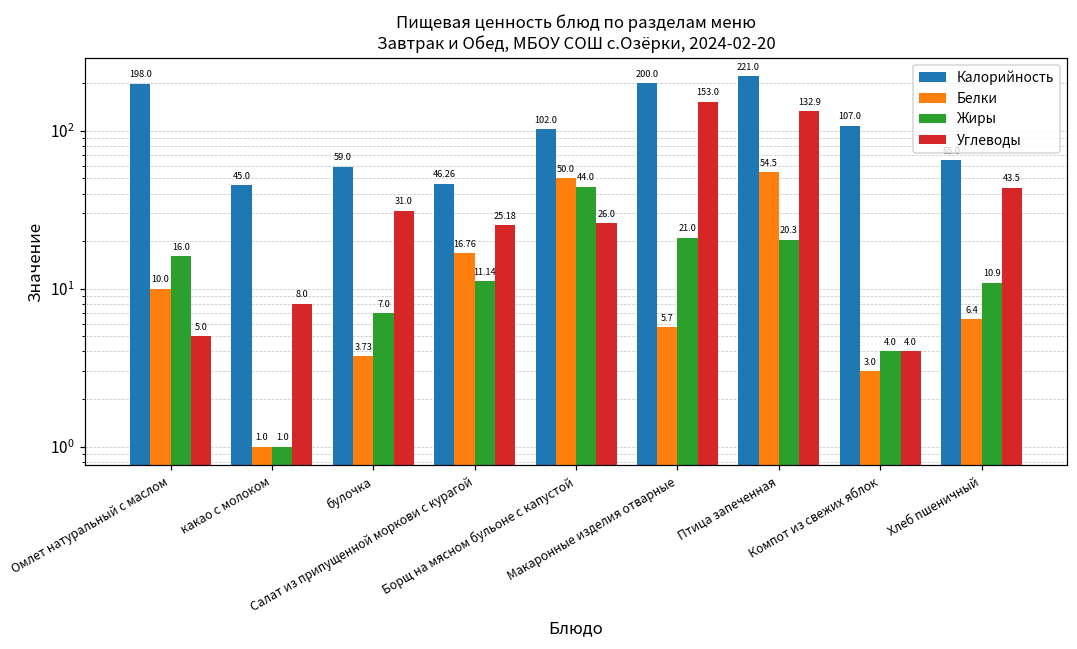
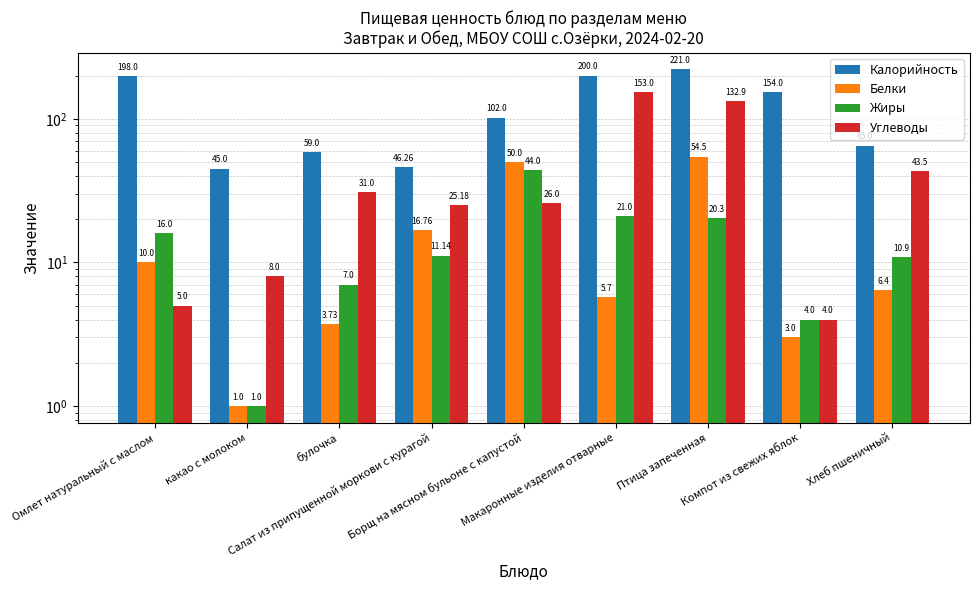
Калорийность, Компот из свежих яблок: 107.0 -> 154.0
